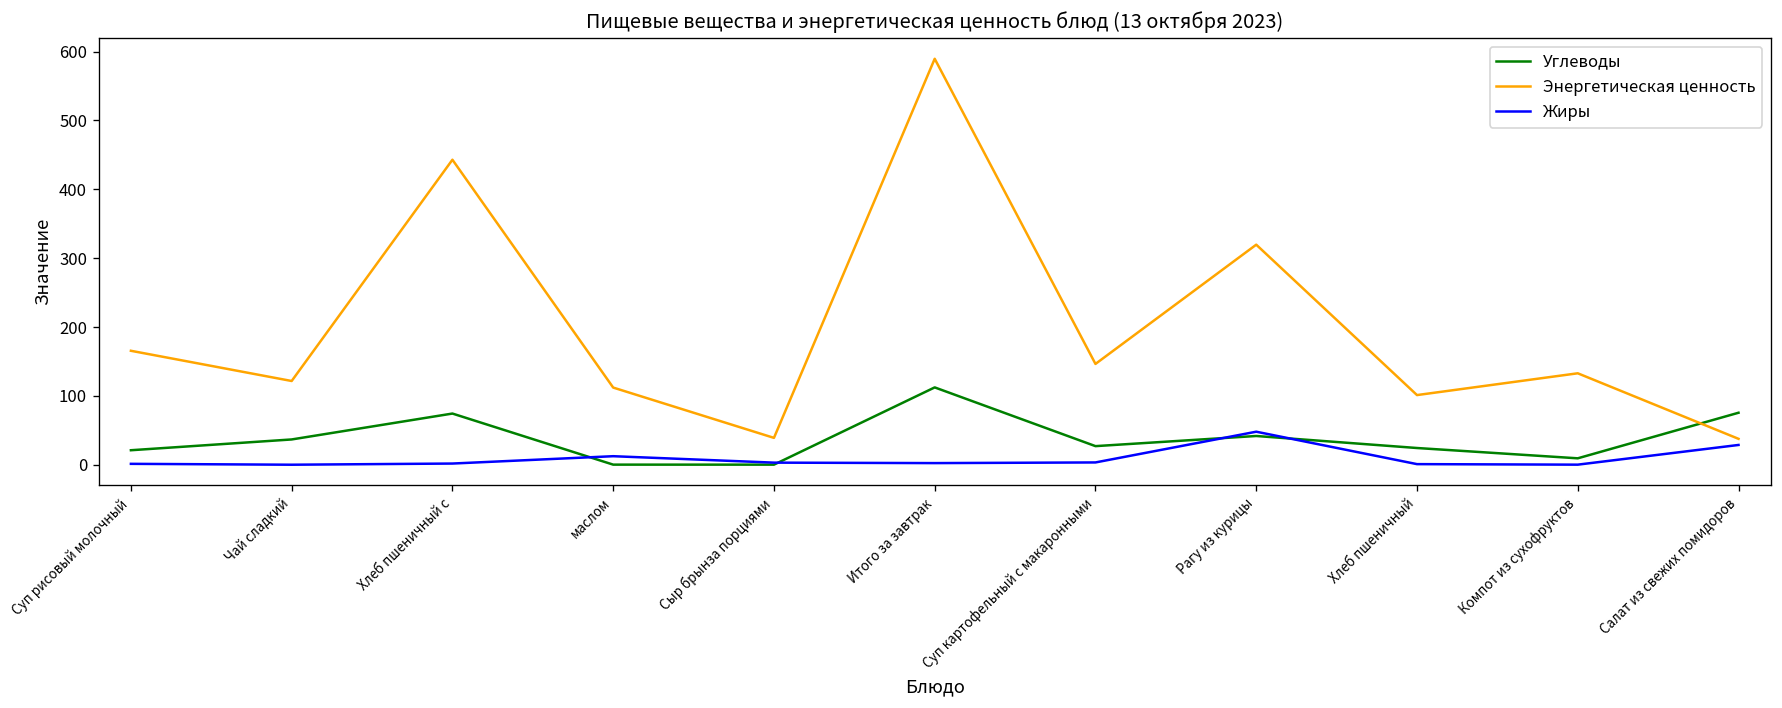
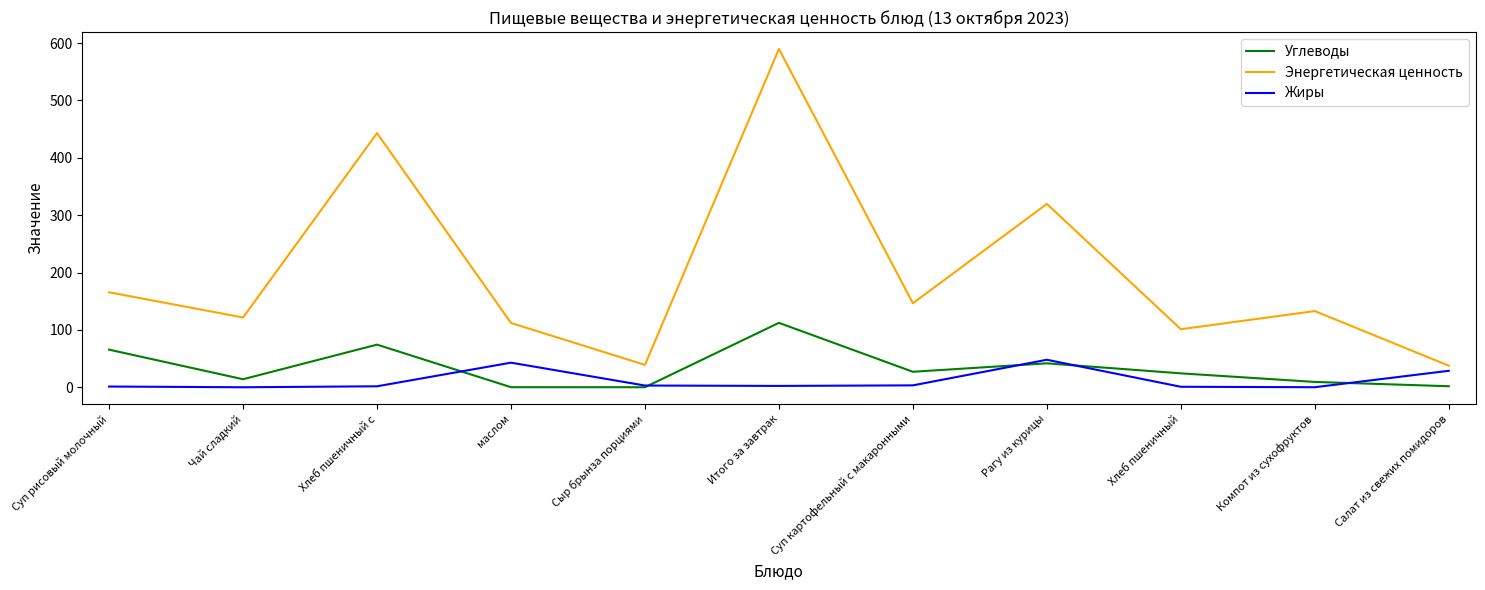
Углеводы, Суп рисовый молочный: 20 -> 70
Углеводы, Чай сладкий: 40 -> 10
Жиры, маслом: 10 -> 40
Углеводы, Салат из свежих помидоров: 80 -> 0
